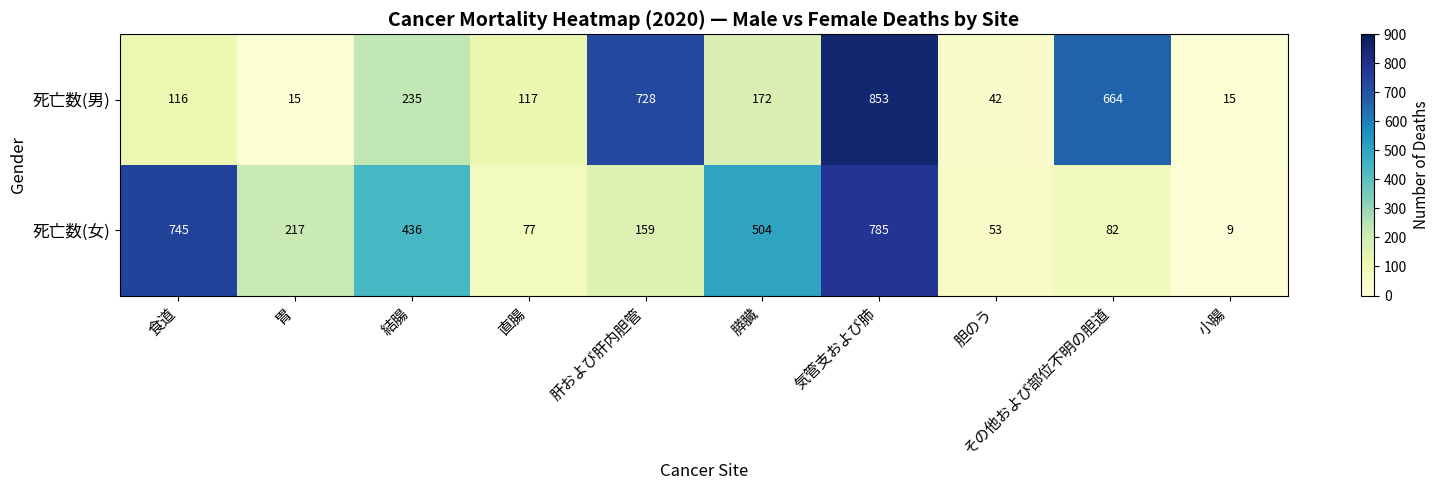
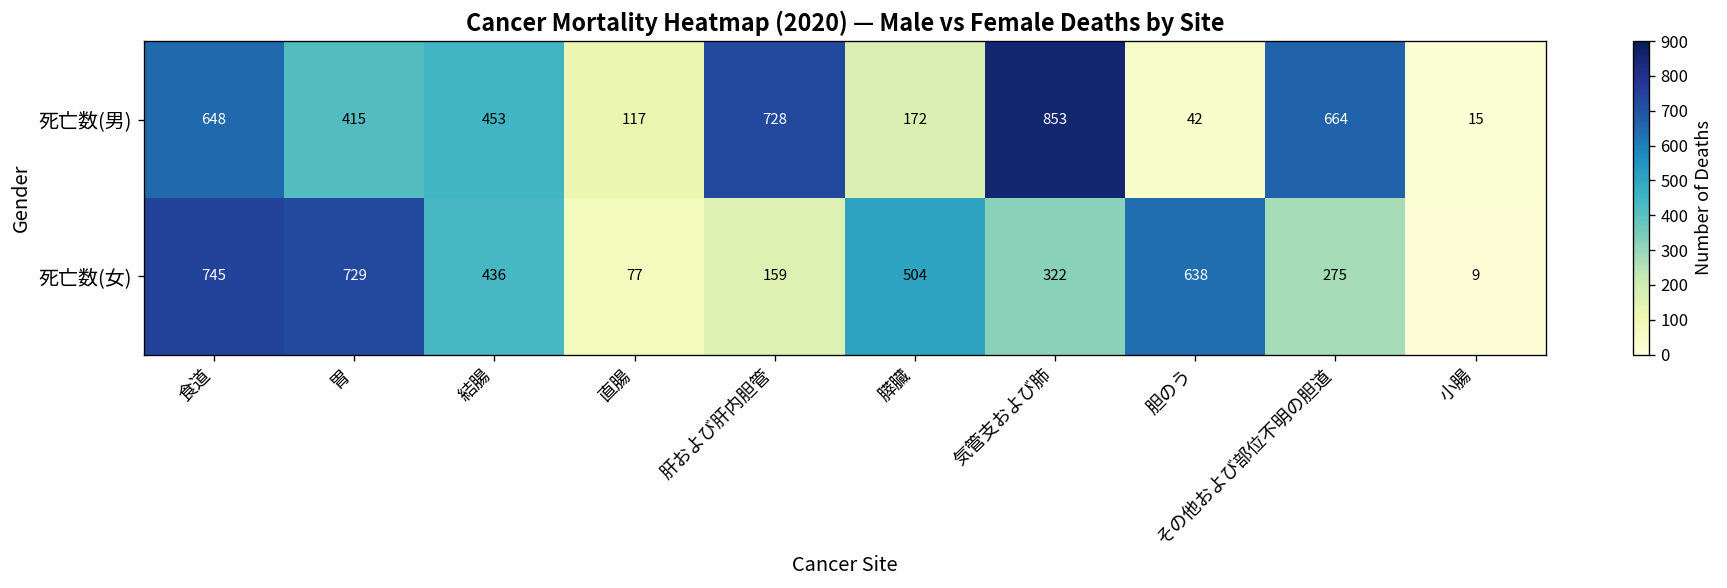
死亡数(男), 食道: 116 -> 648
死亡数(男), 胃: 15 -> 415
死亡数(男), 結腸: 235 -> 453
死亡数(女), 胃: 217 -> 729
死亡数(女), 気管支および肺: 785 -> 322
死亡数(女), 胆のう: 53 -> 638
死亡数(女), その他および部位不明の胆道: 82 -> 275
